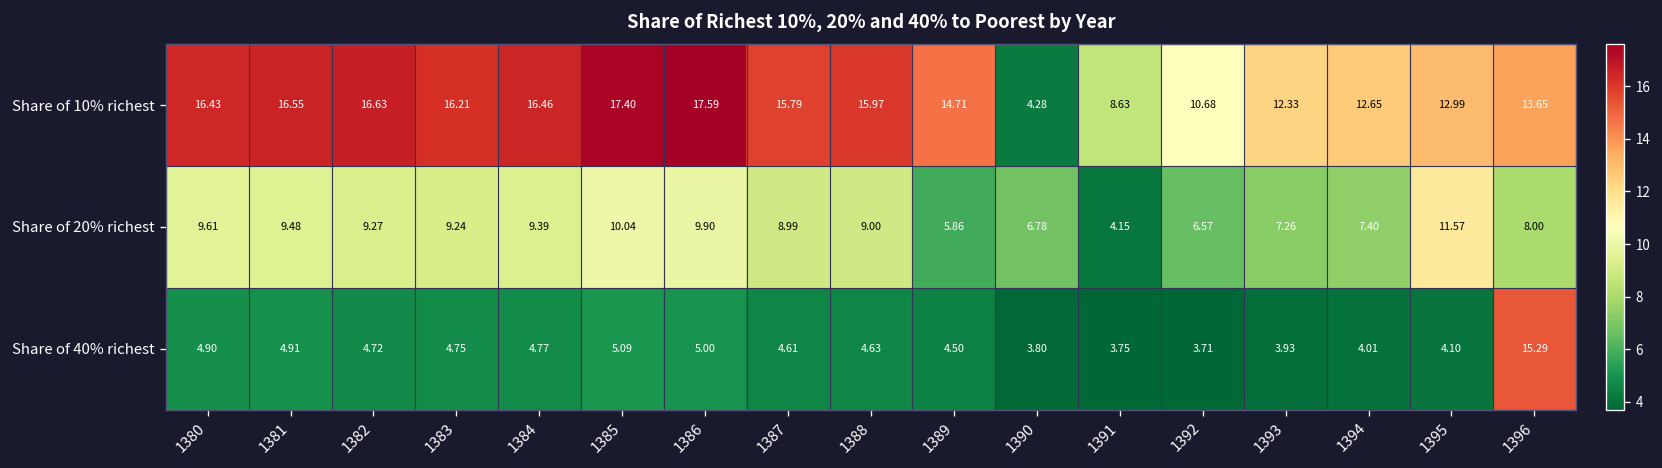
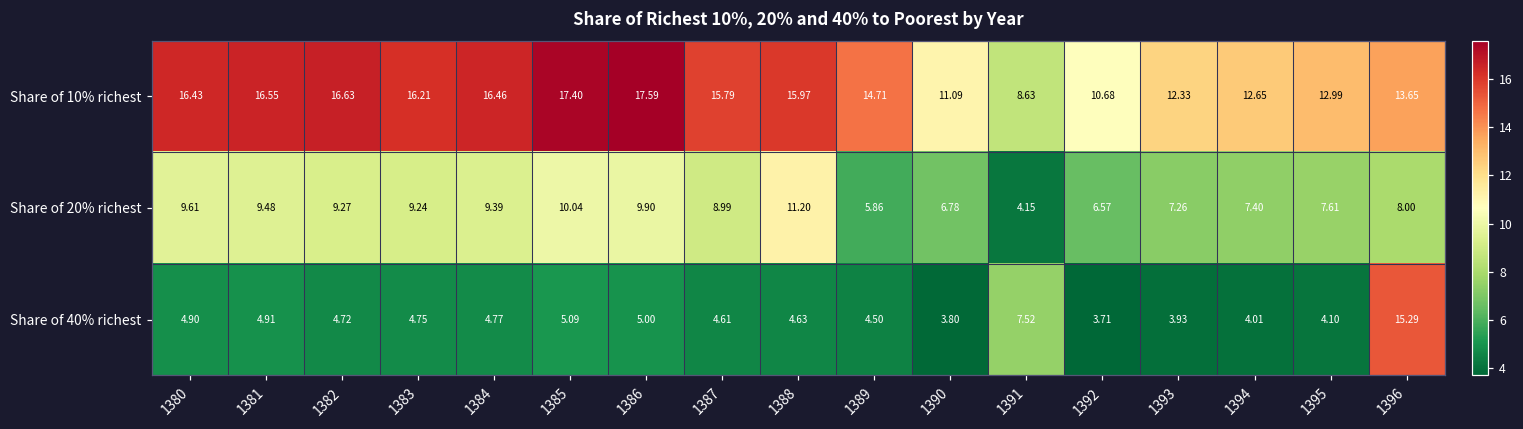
Share of 10% richest, 1390: 4.28 -> 11.09
Share of 20% richest, 1388: 9.00 -> 11.20
Share of 20% richest, 1395: 11.57 -> 7.61
Share of 40% richest, 1391: 3.75 -> 7.52
